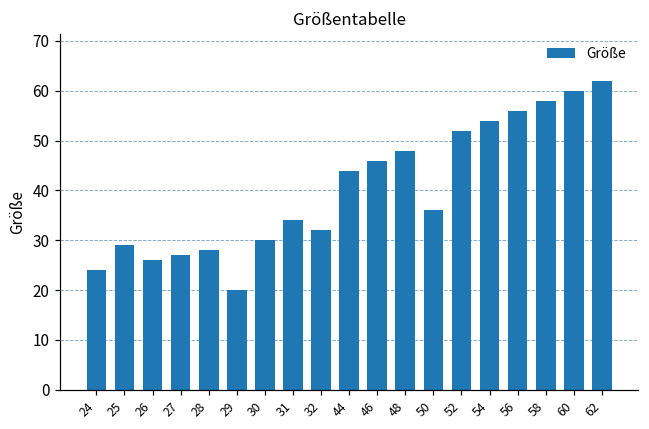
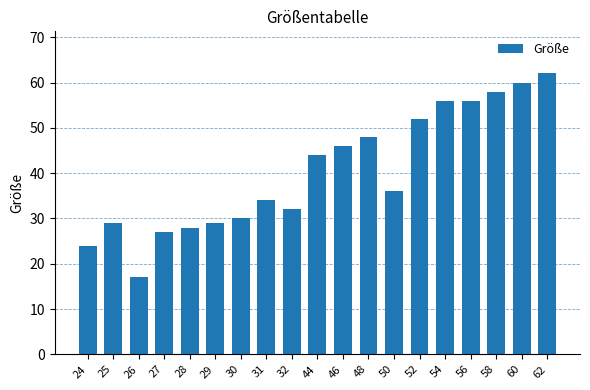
26: 26 -> 17
29: 20 -> 29
54: 54 -> 56
